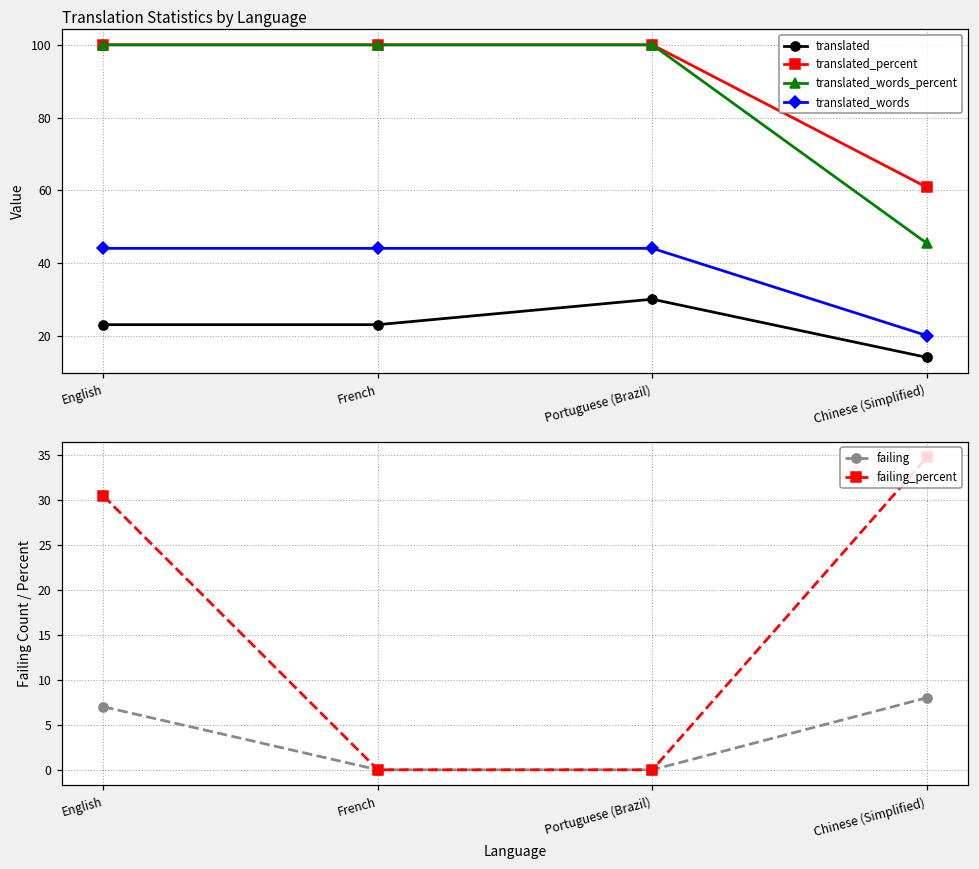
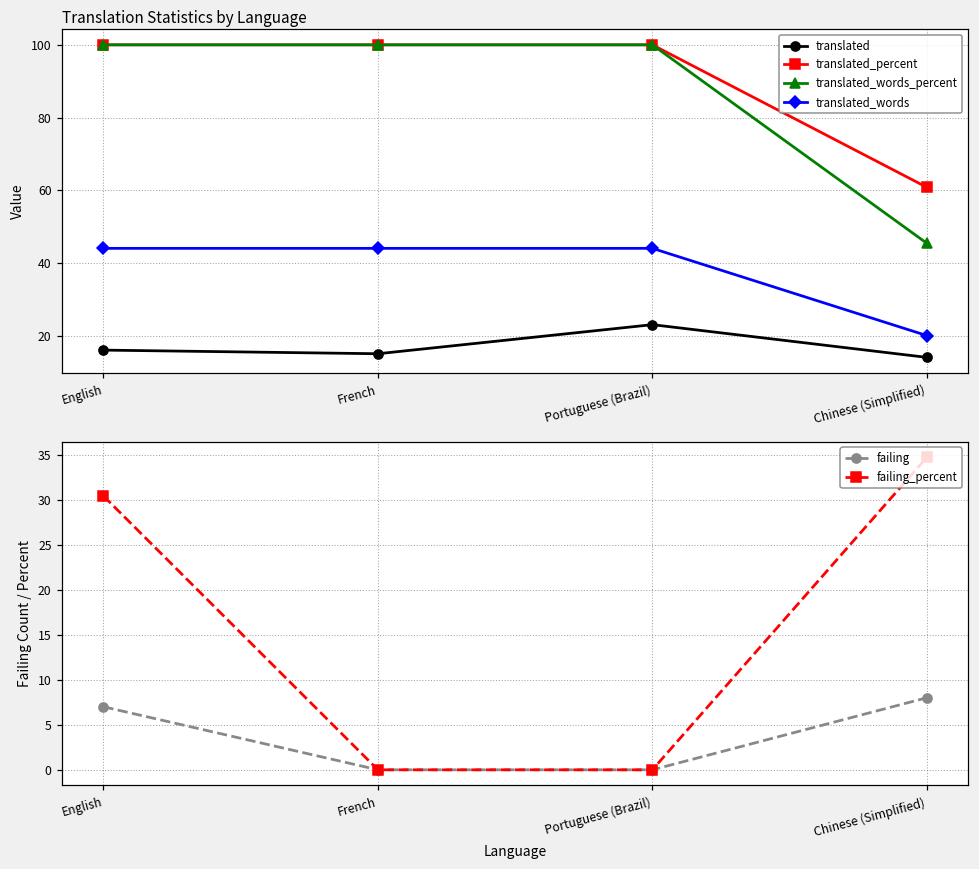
Translation Statistics by Language, translated, English: 23 -> 16
Translation Statistics by Language, translated, French: 23 -> 15
Translation Statistics by Language, translated, Portuguese (Brazil): 30 -> 23
